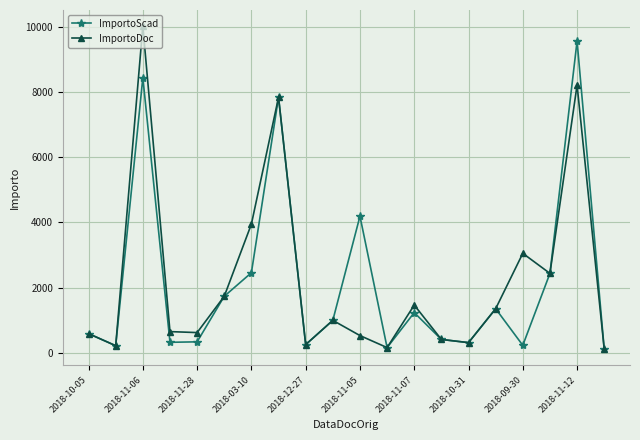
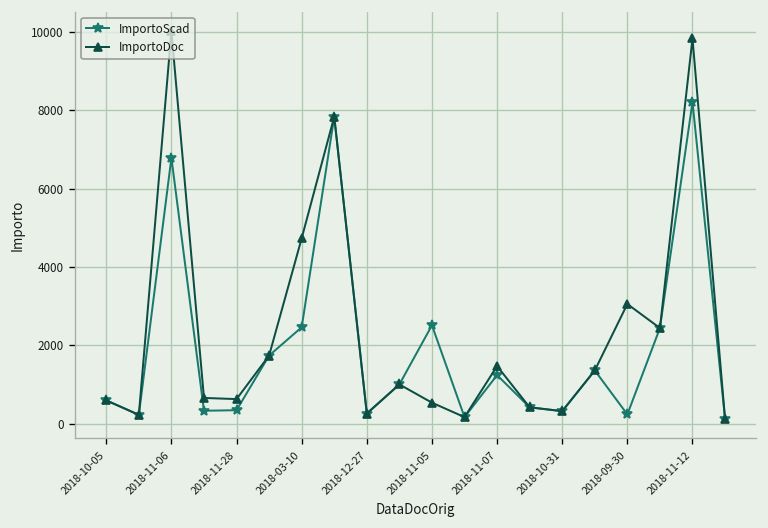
ImportoScad, 2018-11-06: 8400 -> 6800
ImportoDoc, 2018-03-10: 4000 -> 4700
ImportoScad, 2018-11-05: 4200 -> 2500
ImportoScad, 2018-11-12: 9600 -> 8200
ImportoDoc, 2018-11-12: 8200 -> 9800
